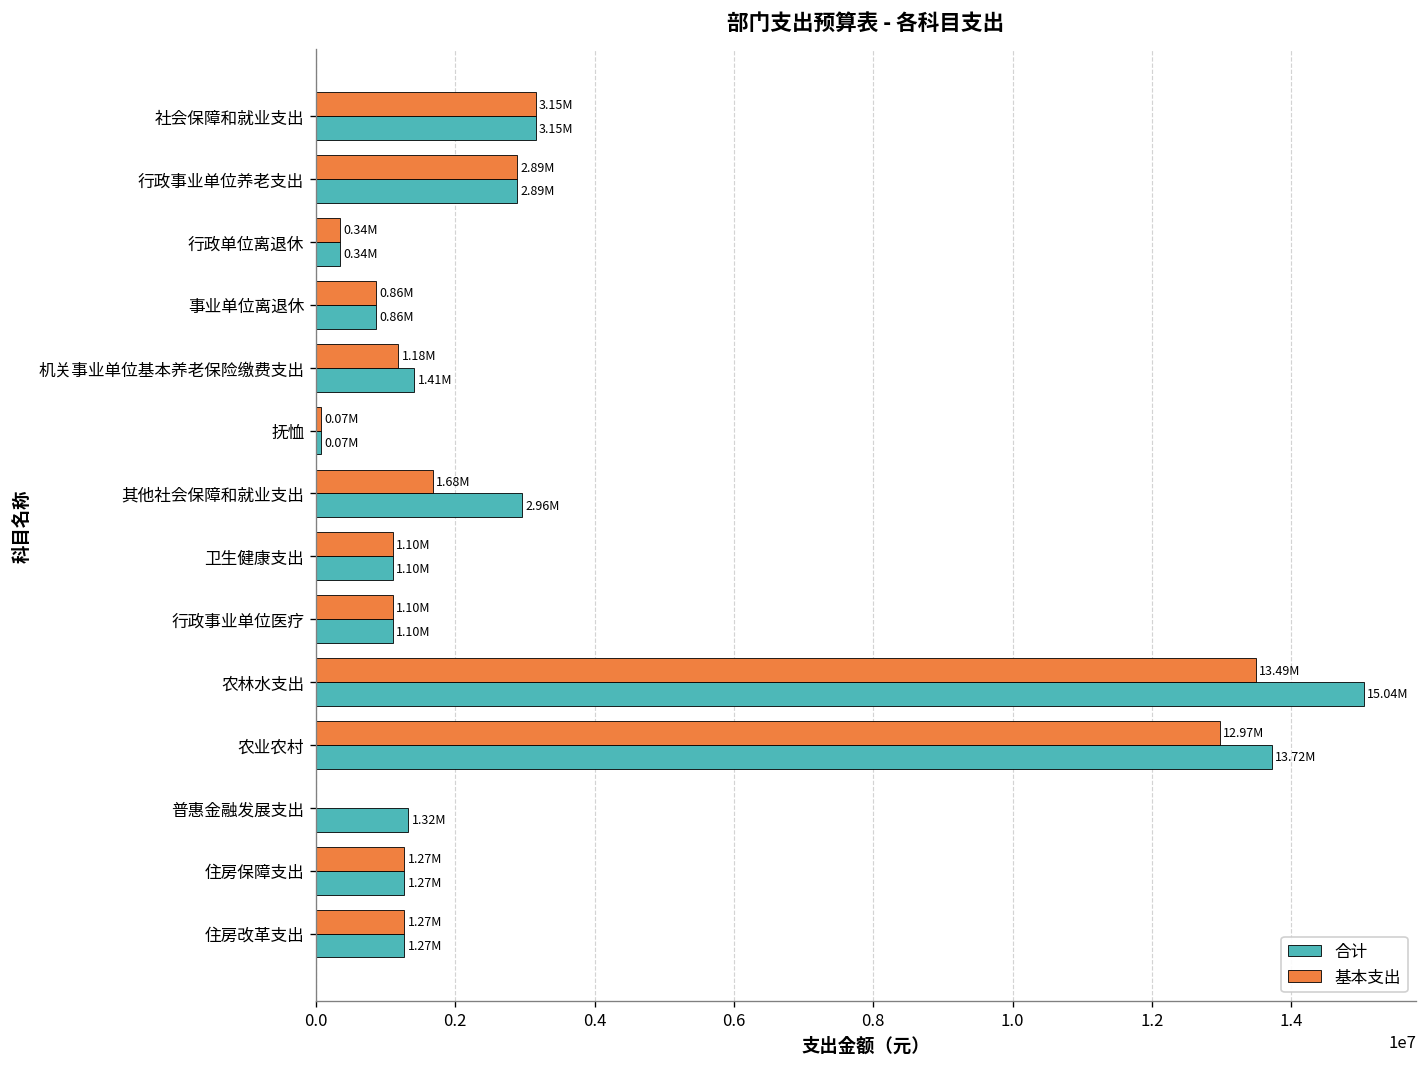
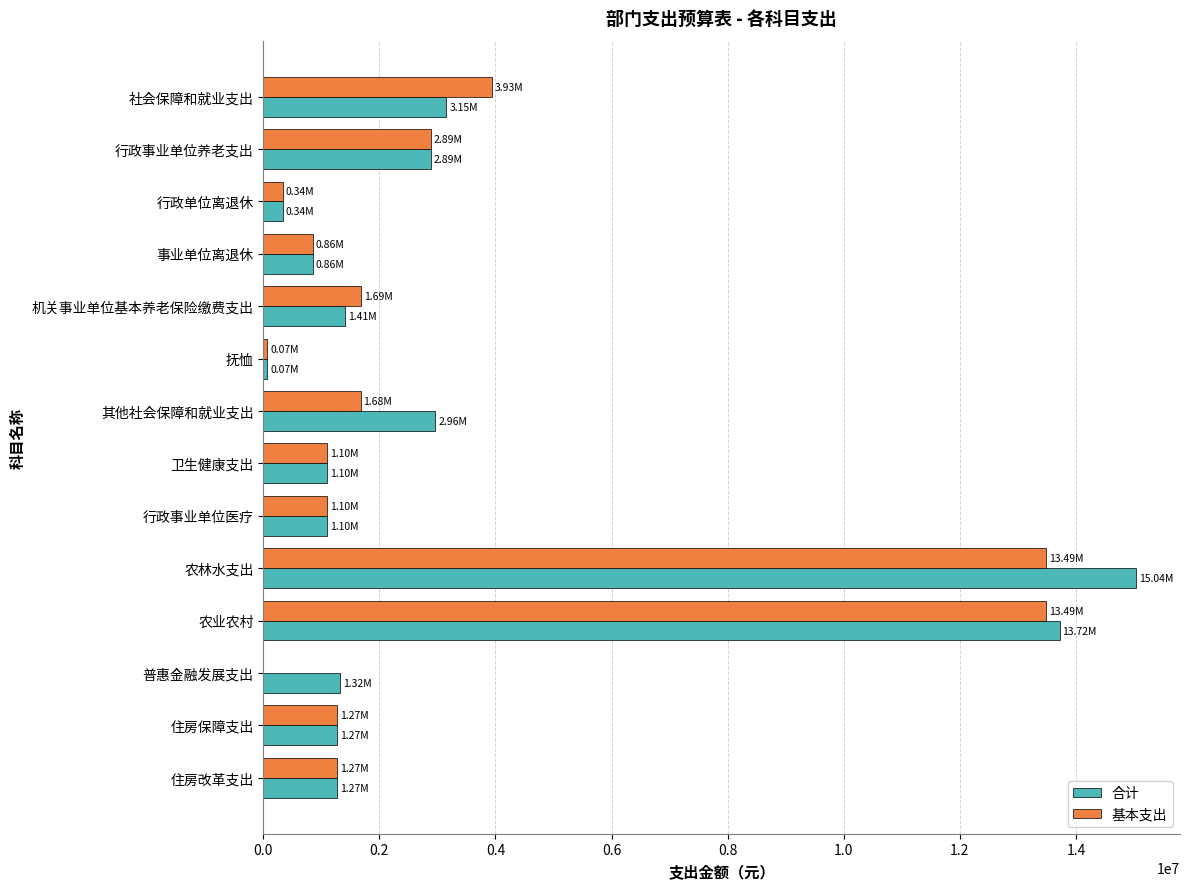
基本支出, 社会保障和就业支出: 3.15M -> 3.93M
基本支出, 机关事业单位基本养老保险缴费支出: 1.18M -> 1.69M
基本支出, 农业农村: 12.97M -> 13.49M
